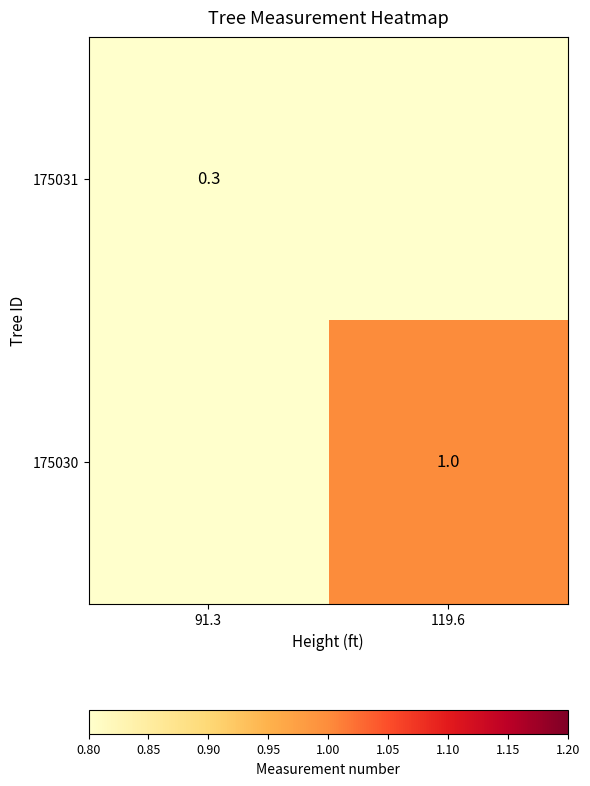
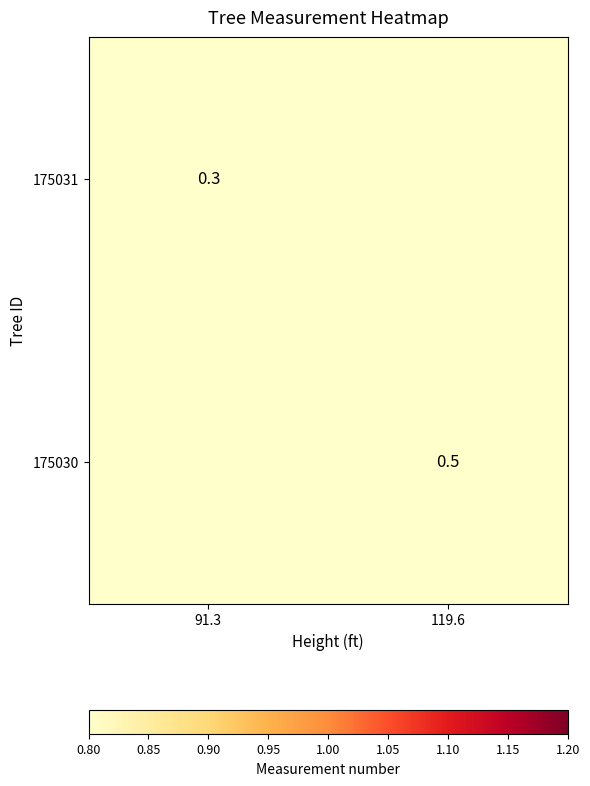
175030, 119.6: 1.0 -> 0.5
